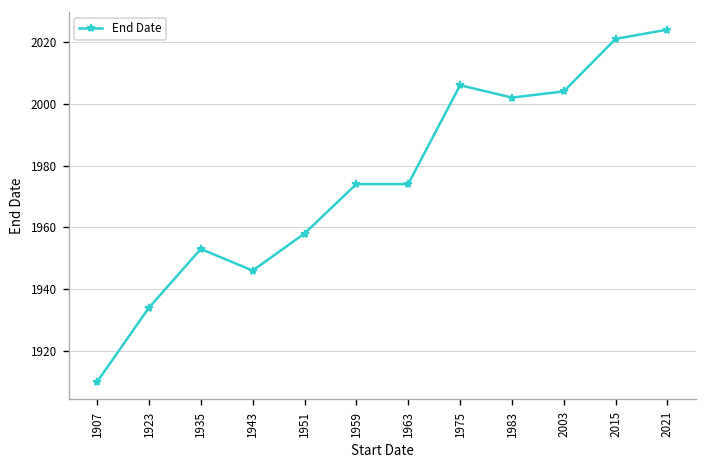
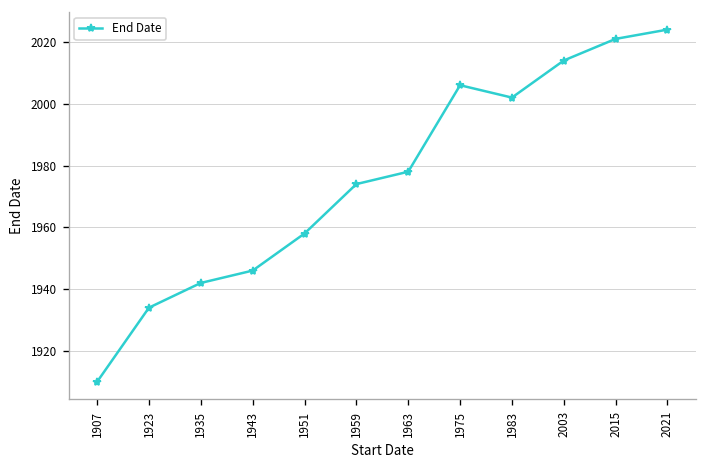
1935: 1953 -> 1942
1963: 1974 -> 1978
2003: 2004 -> 2014
